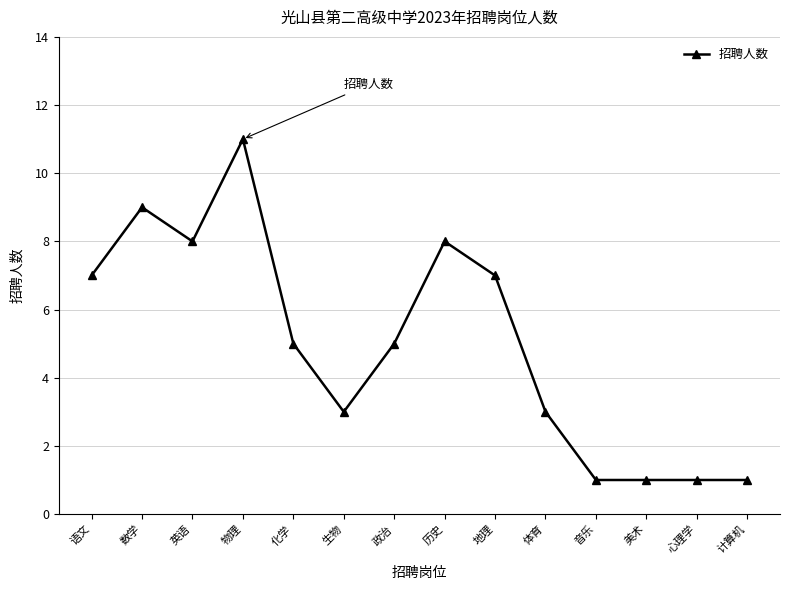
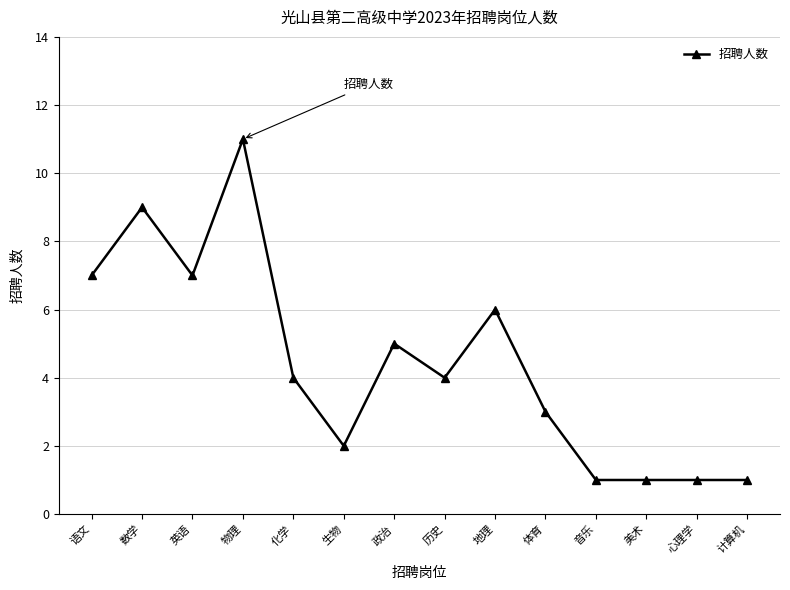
英语: 8 -> 7
化学: 5 -> 4
生物: 3 -> 2
历史: 8 -> 4
地理: 7 -> 6
